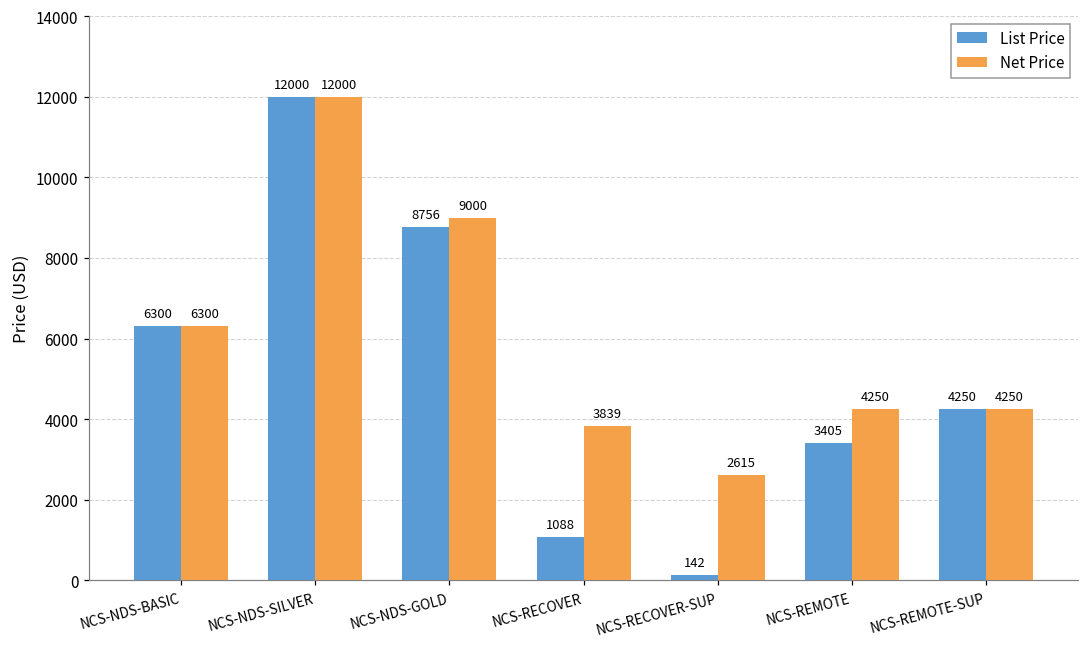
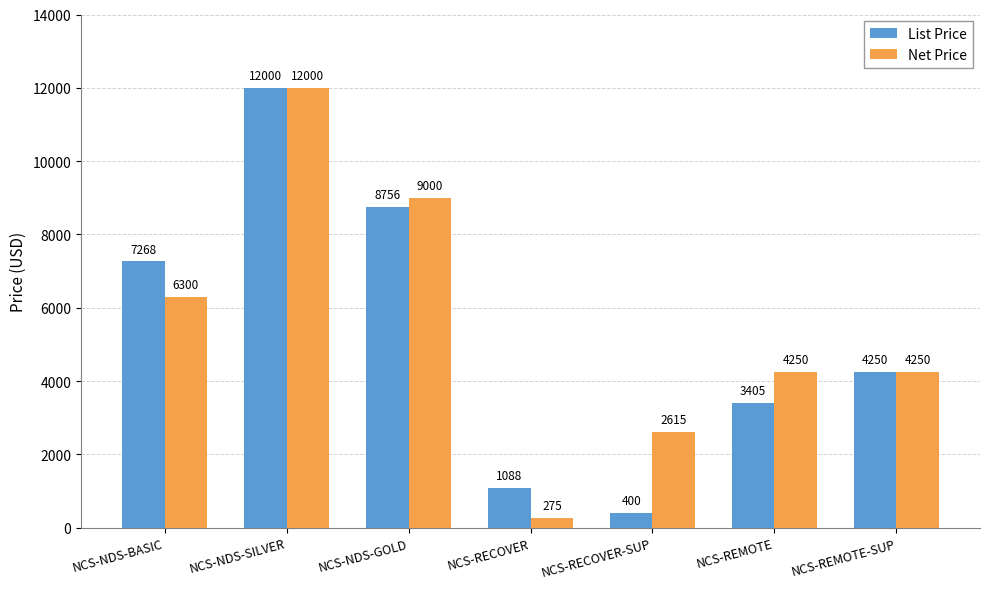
List Price, NCS-NDS-BASIC: 6300 -> 7268
Net Price, NCS-RECOVER: 3839 -> 275
List Price, NCS-RECOVER-SUP: 142 -> 400
